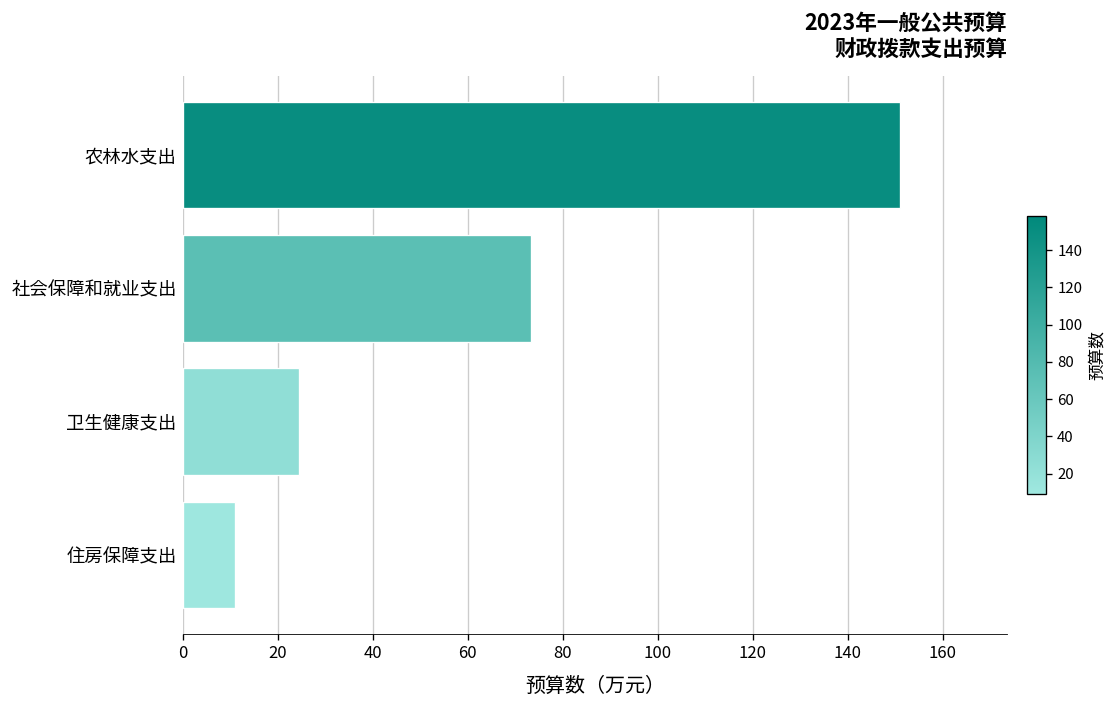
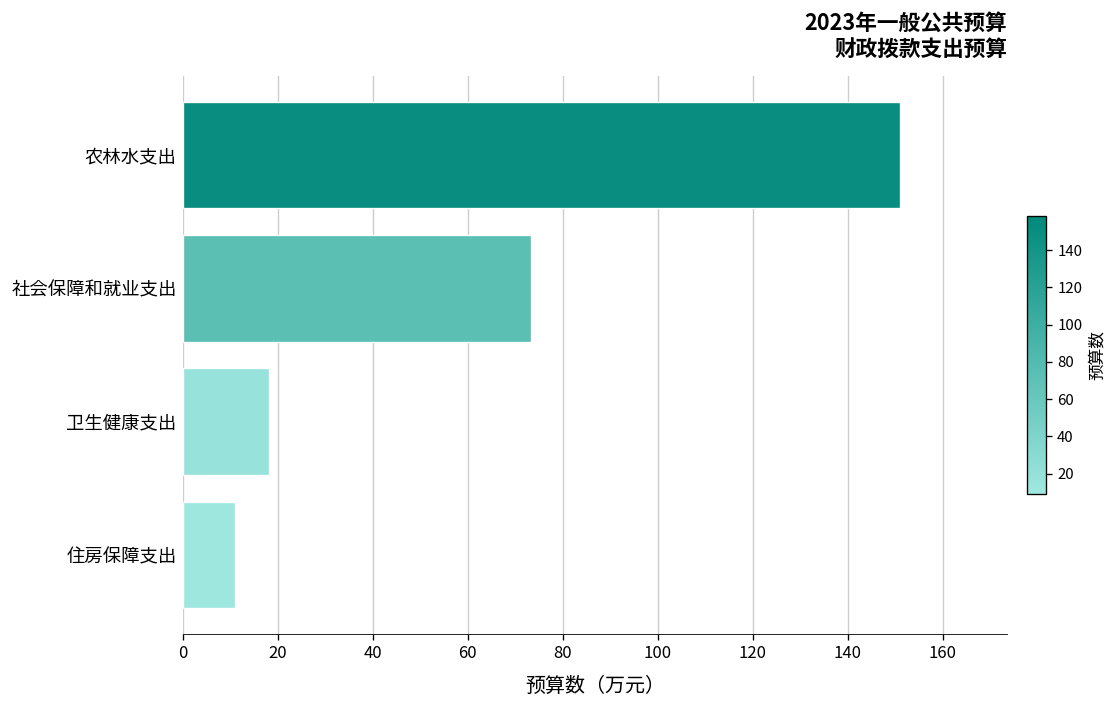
卫生健康支出: 24 -> 18
